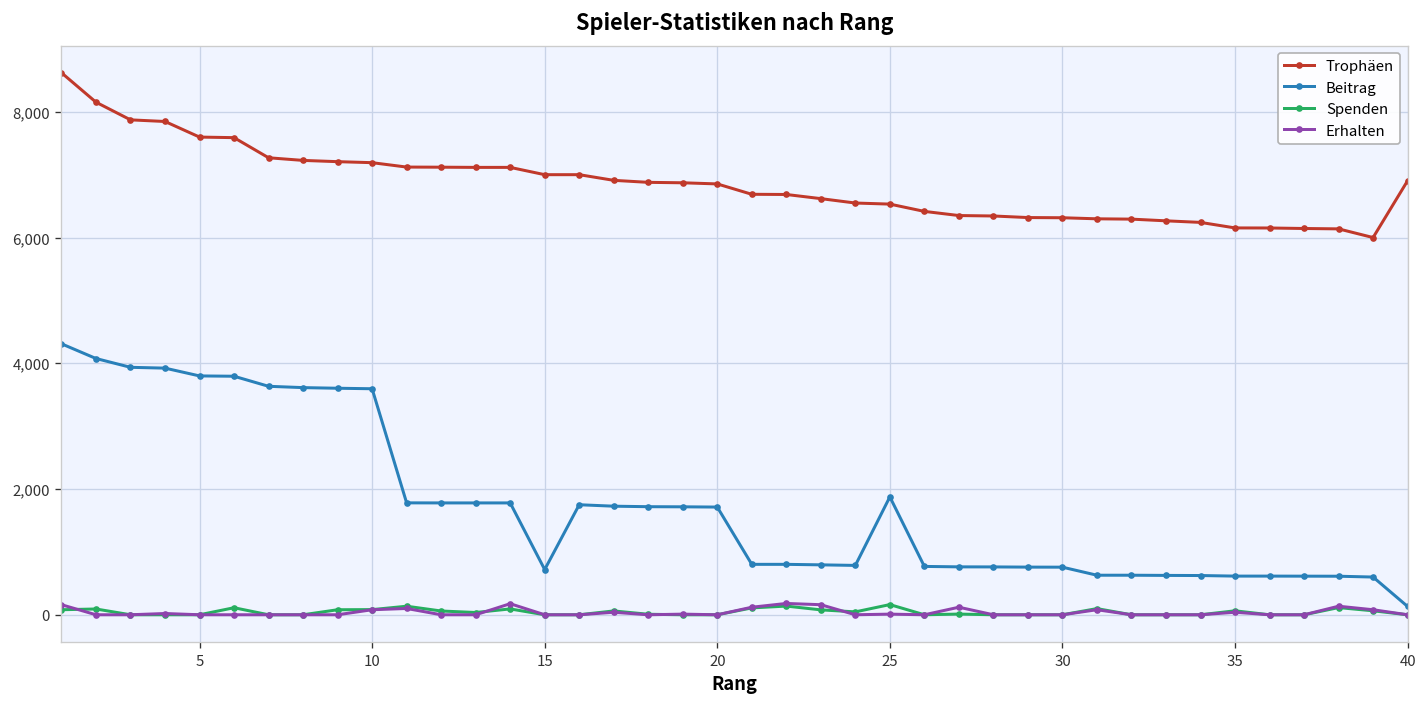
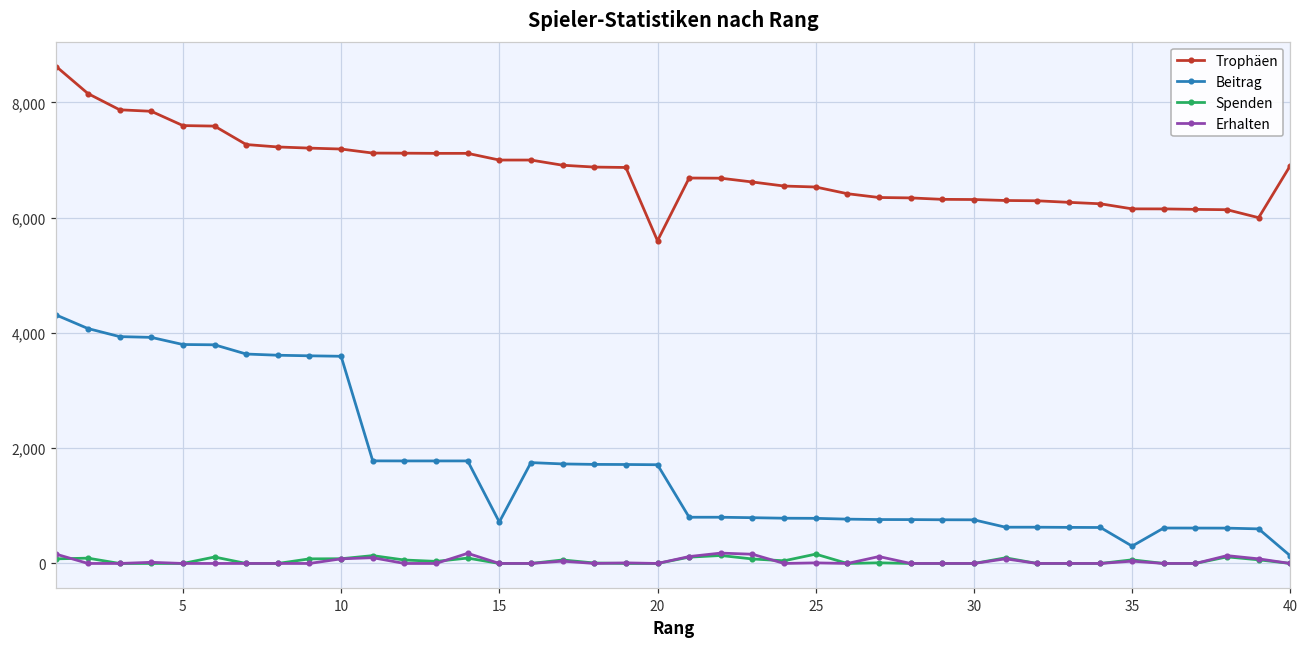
Trophäen, 20: 6,900 -> 5,600
Beitrag, 25: 1,900 -> 800
Beitrag, 35: 600 -> 300
